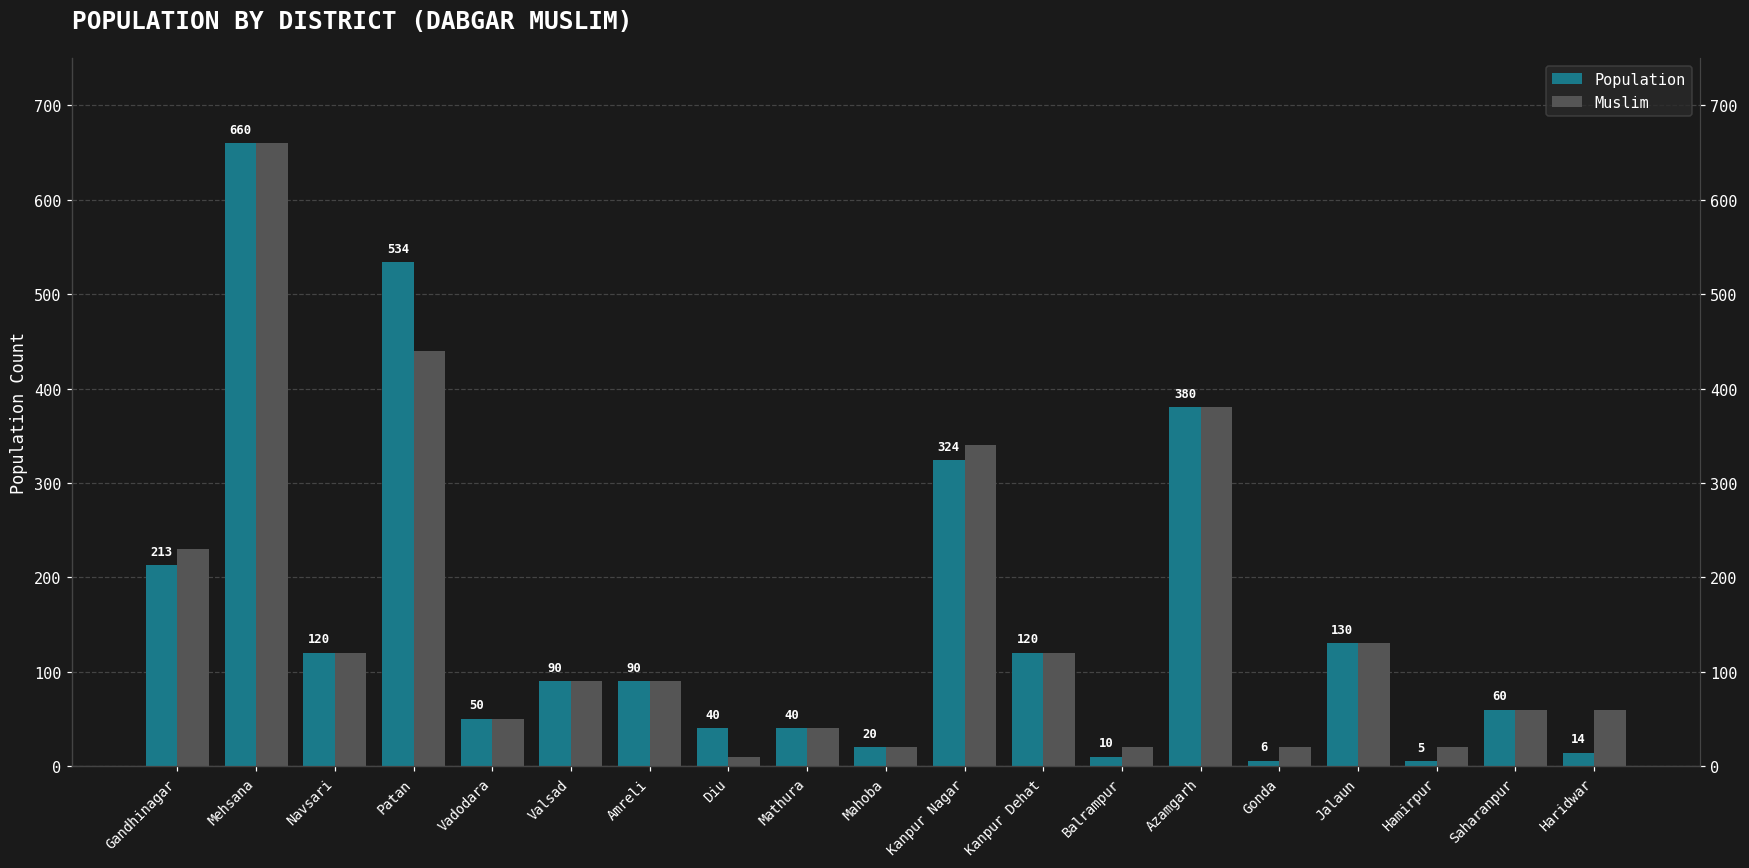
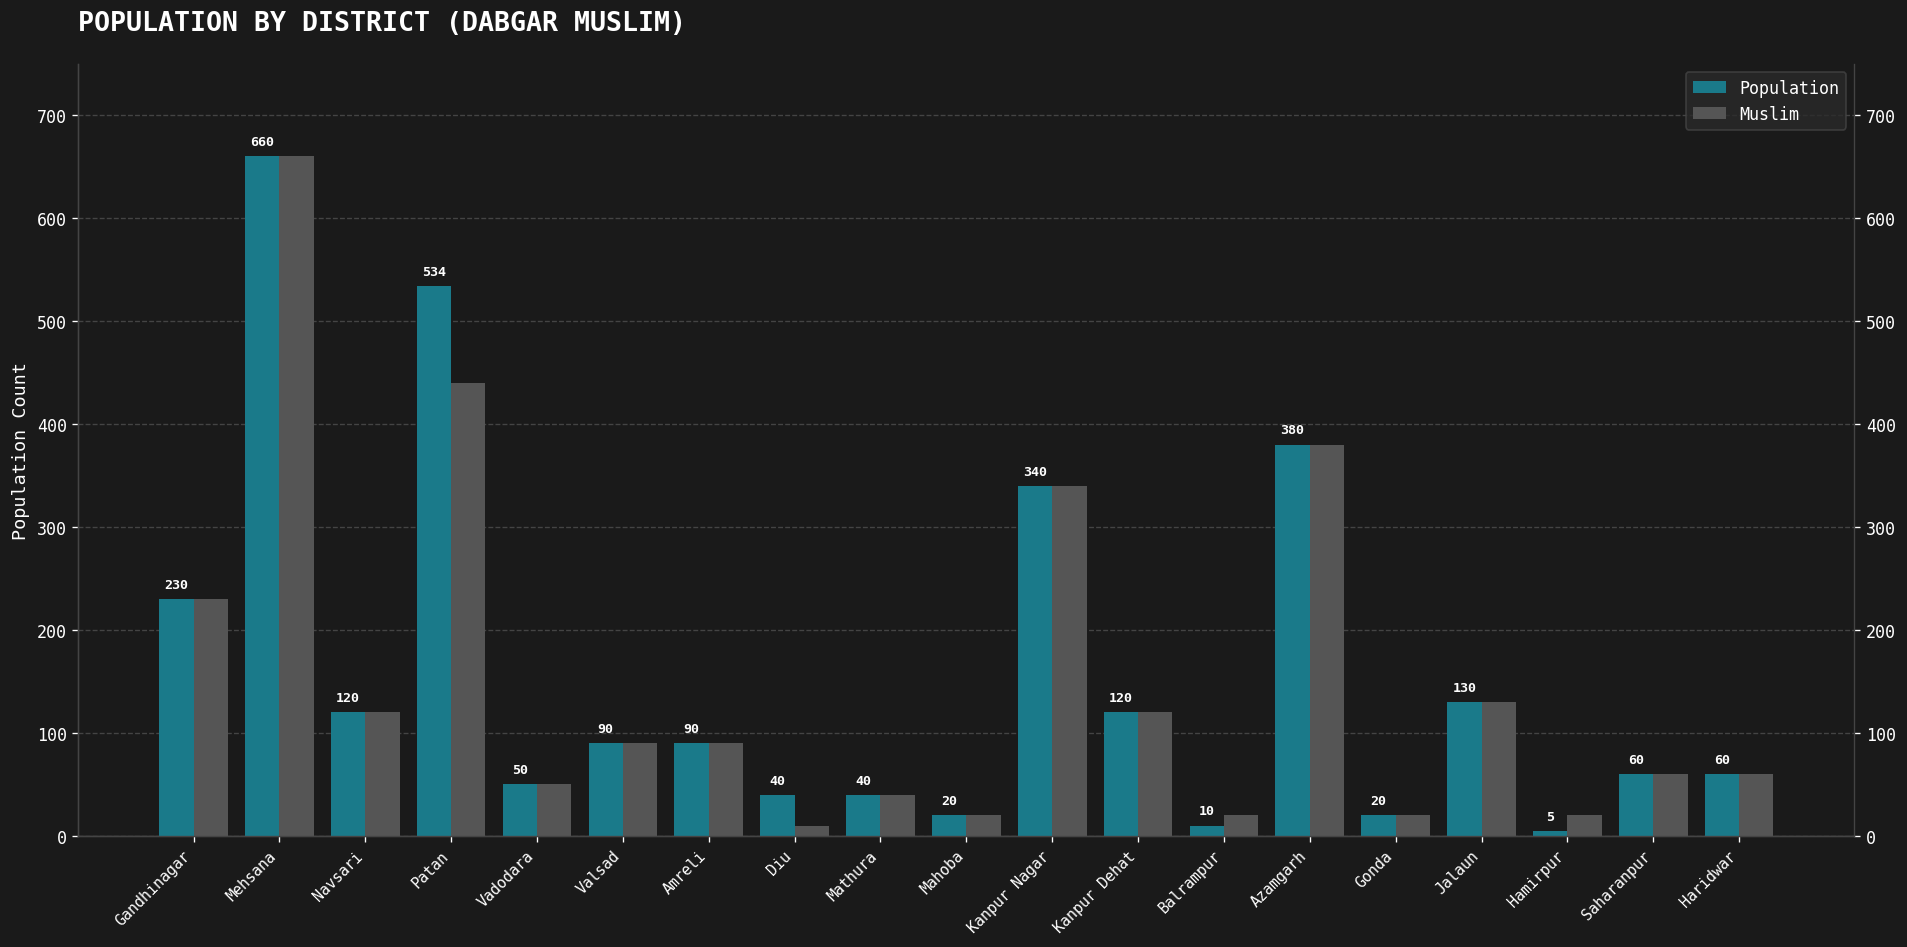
Population, Gandhinagar: 213 -> 230
Population, Kanpur Nagar: 324 -> 340
Population, Gonda: 6 -> 20
Population, Haridwar: 14 -> 60
